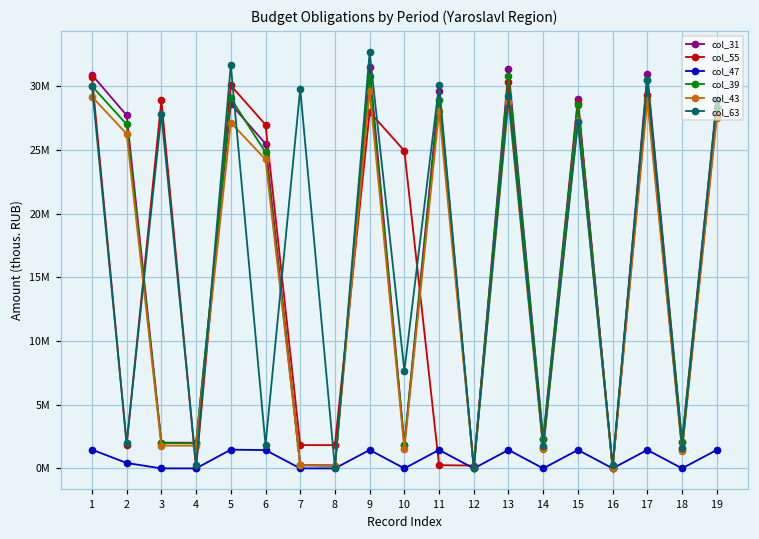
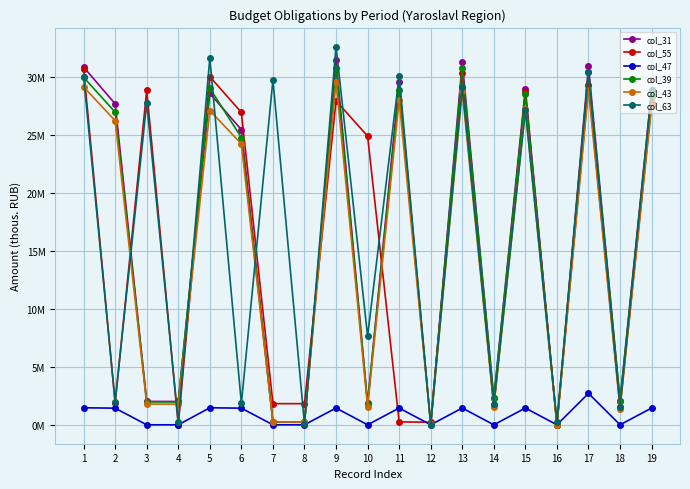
col_47, 2: 400000 -> 1400000
col_47, 17: 1400000 -> 2700000
